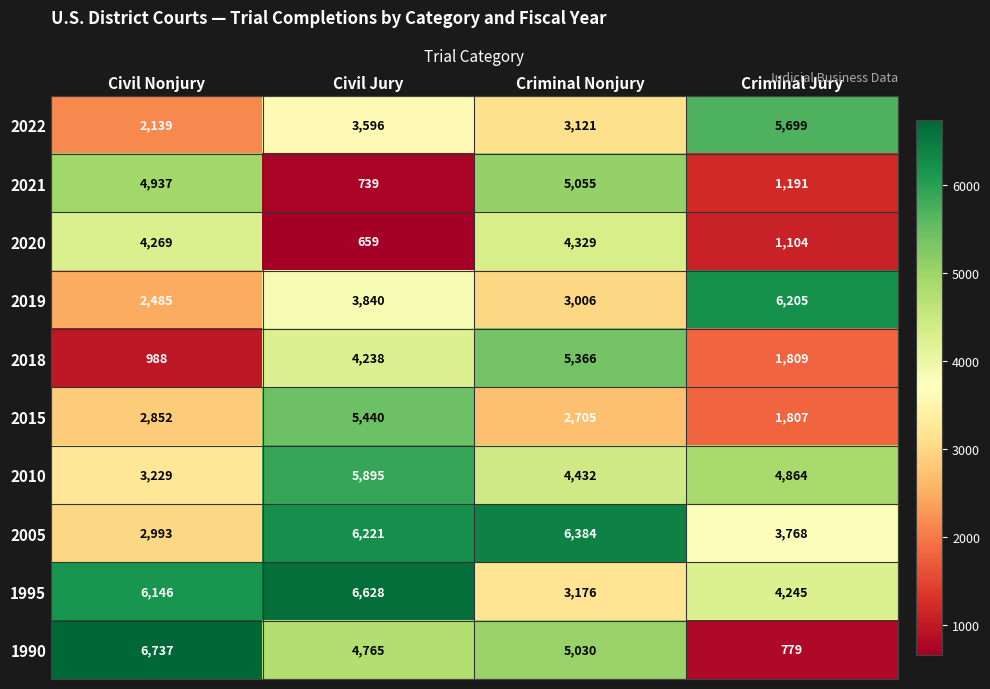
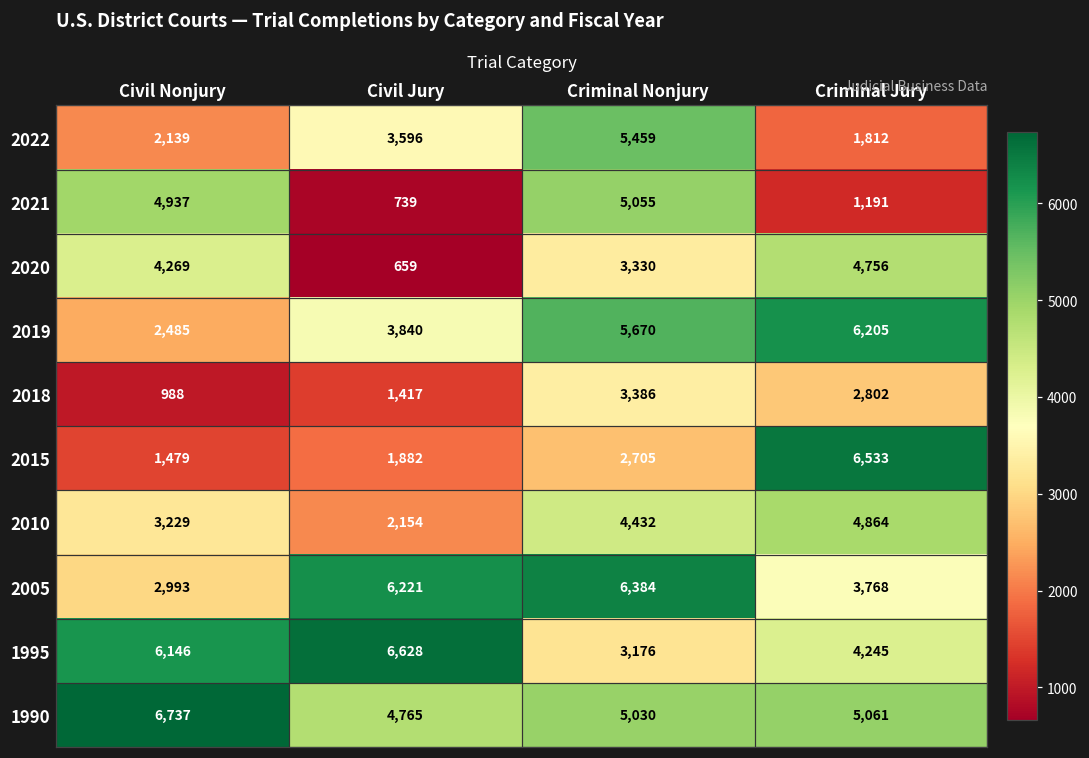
2022, Criminal Nonjury: 3,121 -> 5,459
2022, Criminal Jury: 5,699 -> 1,812
2020, Criminal Nonjury: 4,329 -> 3,330
2020, Criminal Jury: 1,104 -> 4,756
2019, Criminal Nonjury: 3,006 -> 5,670
2018, Civil Jury: 4,238 -> 1,417
2018, Criminal Nonjury: 5,366 -> 3,386
2018, Criminal Jury: 1,809 -> 2,802
2015, Civil Nonjury: 2,852 -> 1,479
2015, Civil Jury: 5,440 -> 1,882
2015, Criminal Jury: 1,807 -> 6,533
2010, Civil Jury: 5,895 -> 2,154
1990, Criminal Jury: 779 -> 5,061
